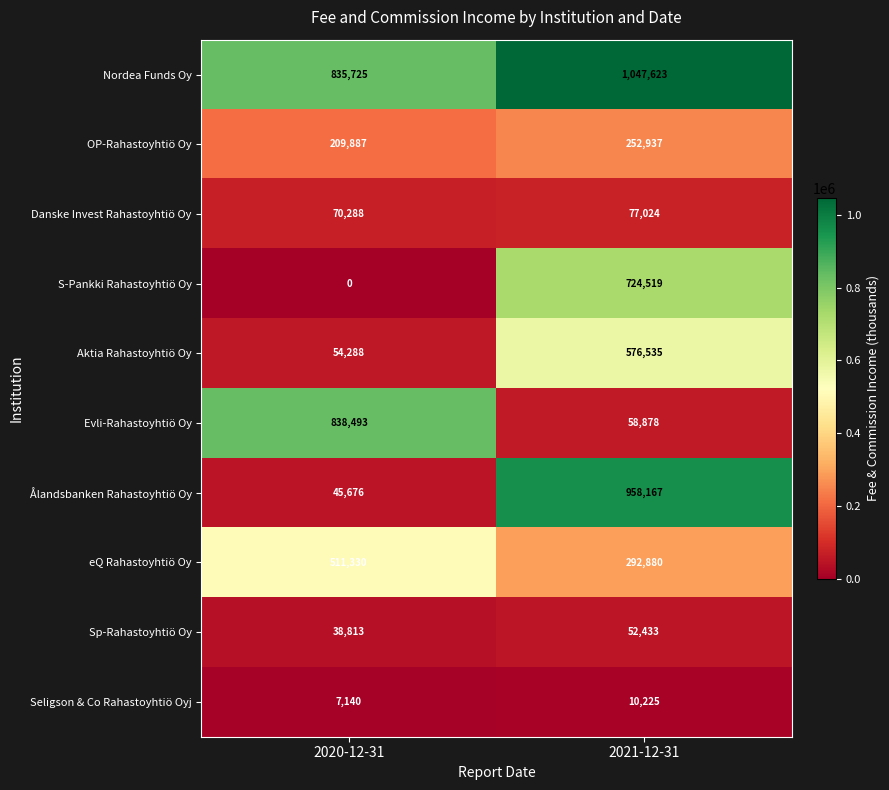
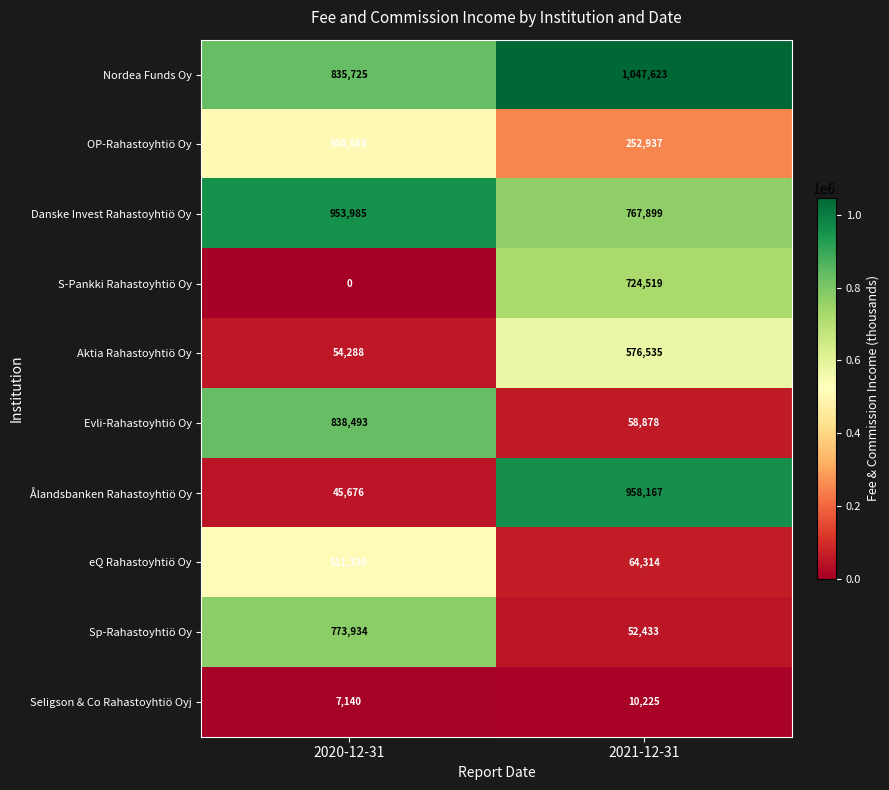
OP-Rahastoyhtiö Oy, 2020-12-31: 209,887 -> 504,588
Danske Invest Rahastoyhtiö Oy, 2020-12-31: 70,288 -> 953,985
Danske Invest Rahastoyhtiö Oy, 2021-12-31: 77,024 -> 767,899
eQ Rahastoyhtiö Oy, 2021-12-31: 292,880 -> 64,314
Sp-Rahastoyhtiö Oy, 2020-12-31: 38,813 -> 773,934
